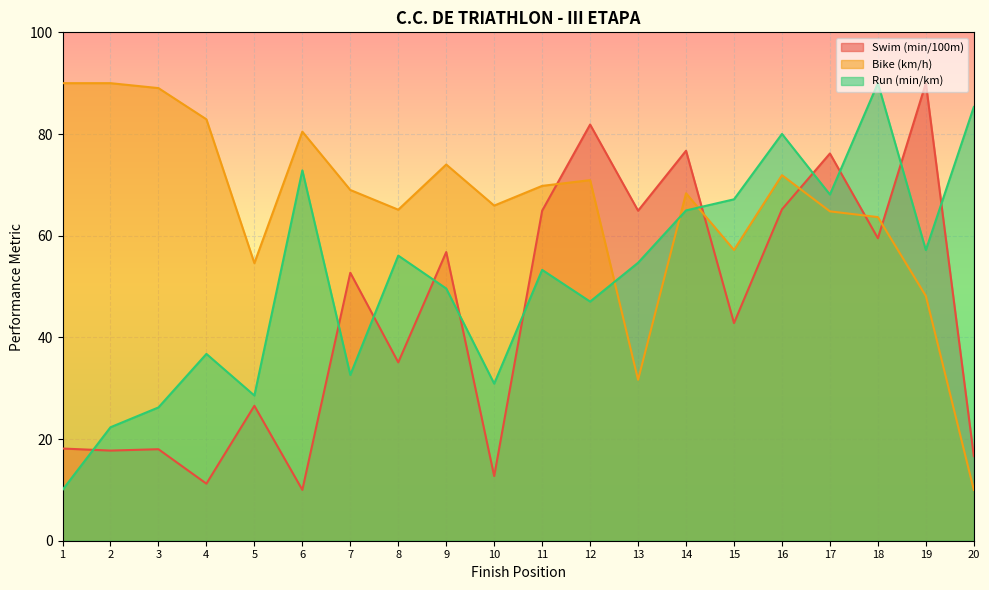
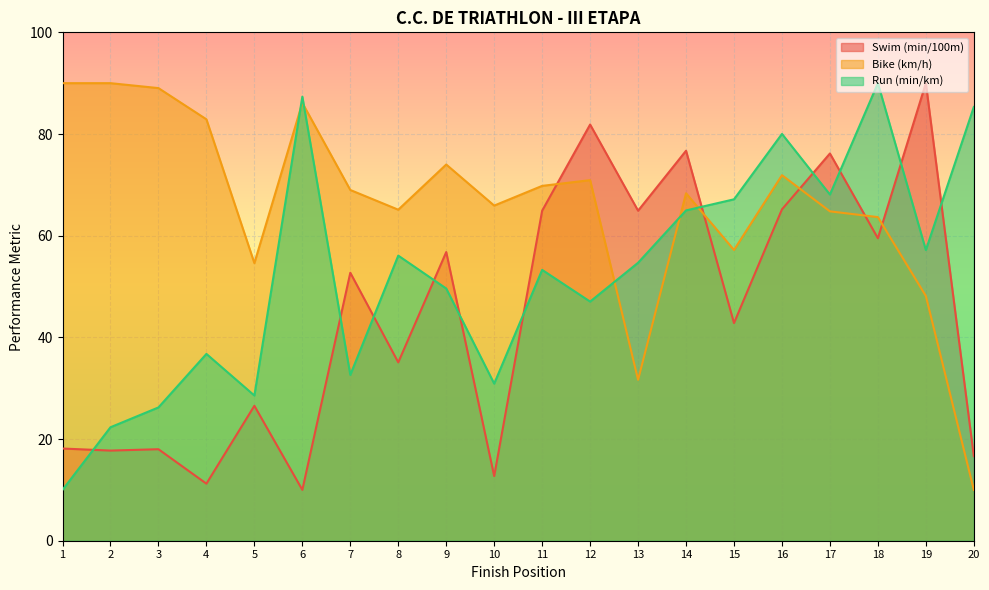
Bike (km/h), 6: 80 -> 86
Run (min/km), 6: 73 -> 87
